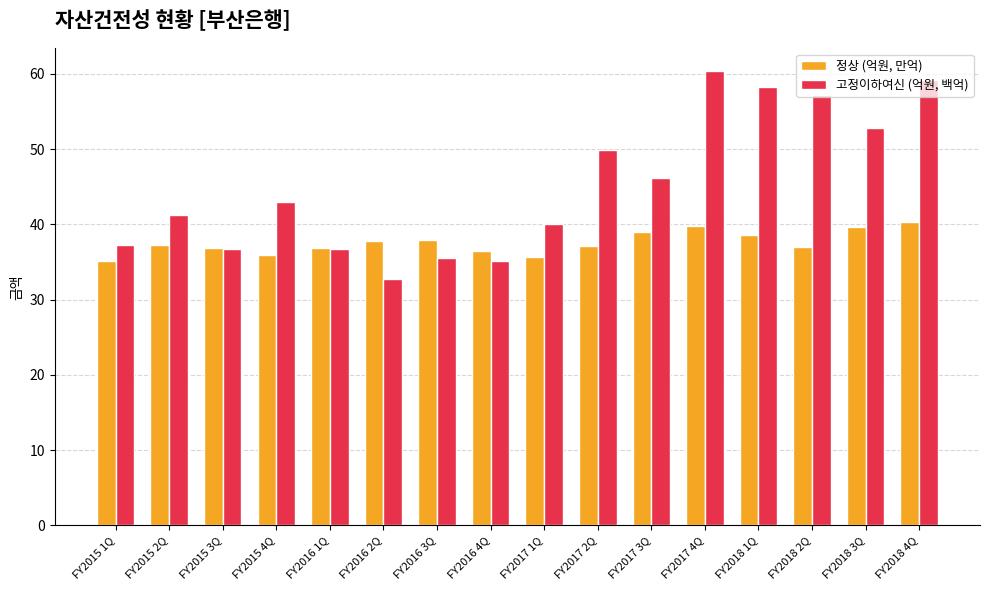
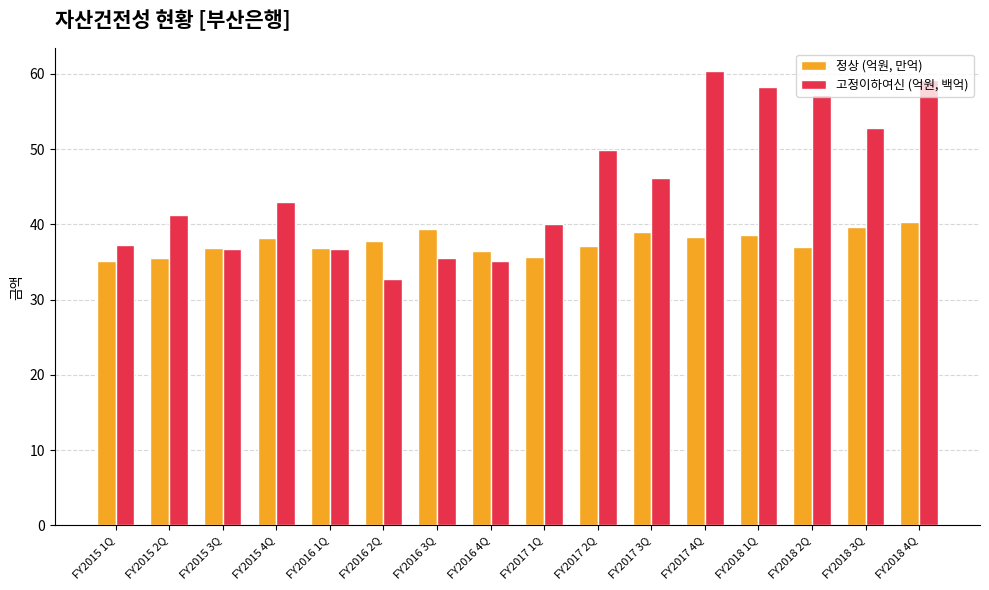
정상 (억원, 만억), FY2015 2Q: 37 -> 35
정상 (억원, 만억), FY2015 4Q: 36 -> 38
정상 (억원, 만억), FY2016 3Q: 38 -> 39
정상 (억원, 만억), FY2017 4Q: 40 -> 38
